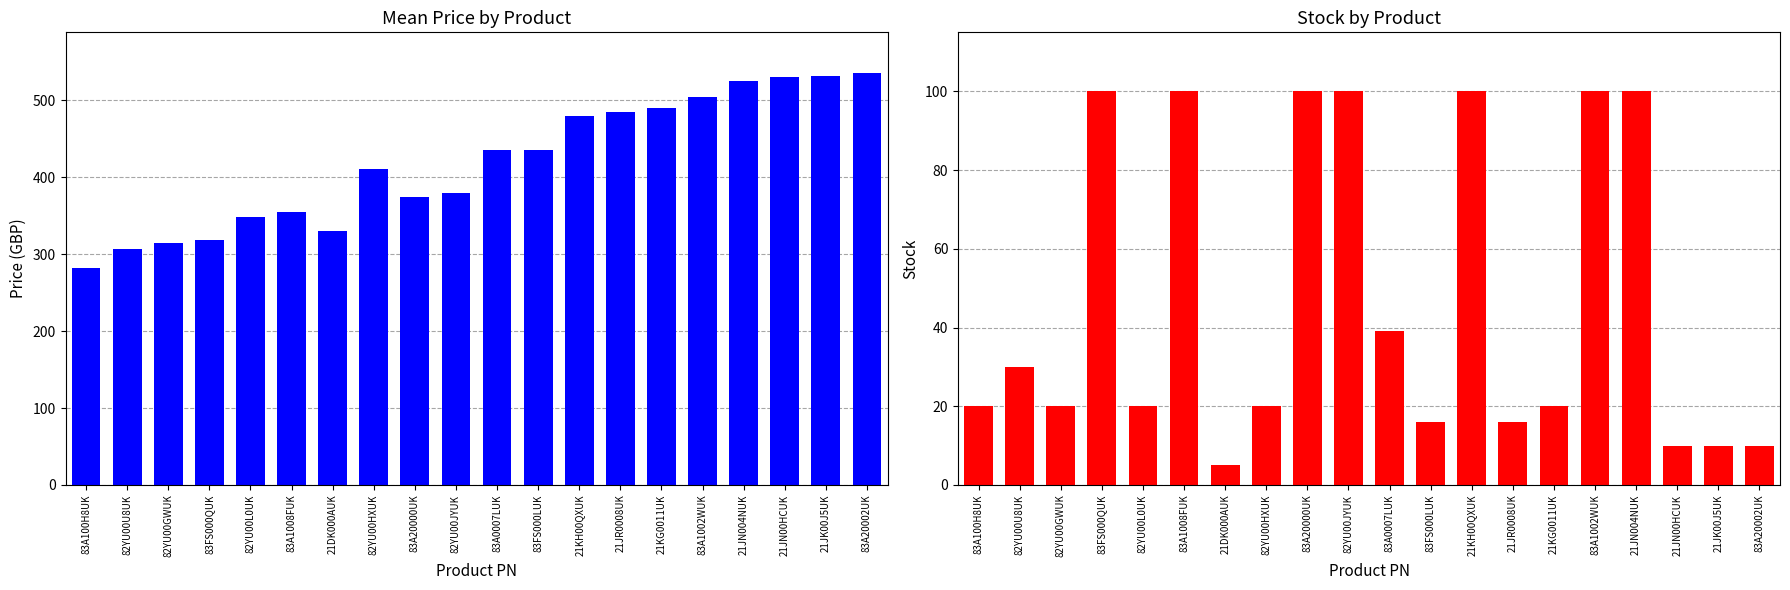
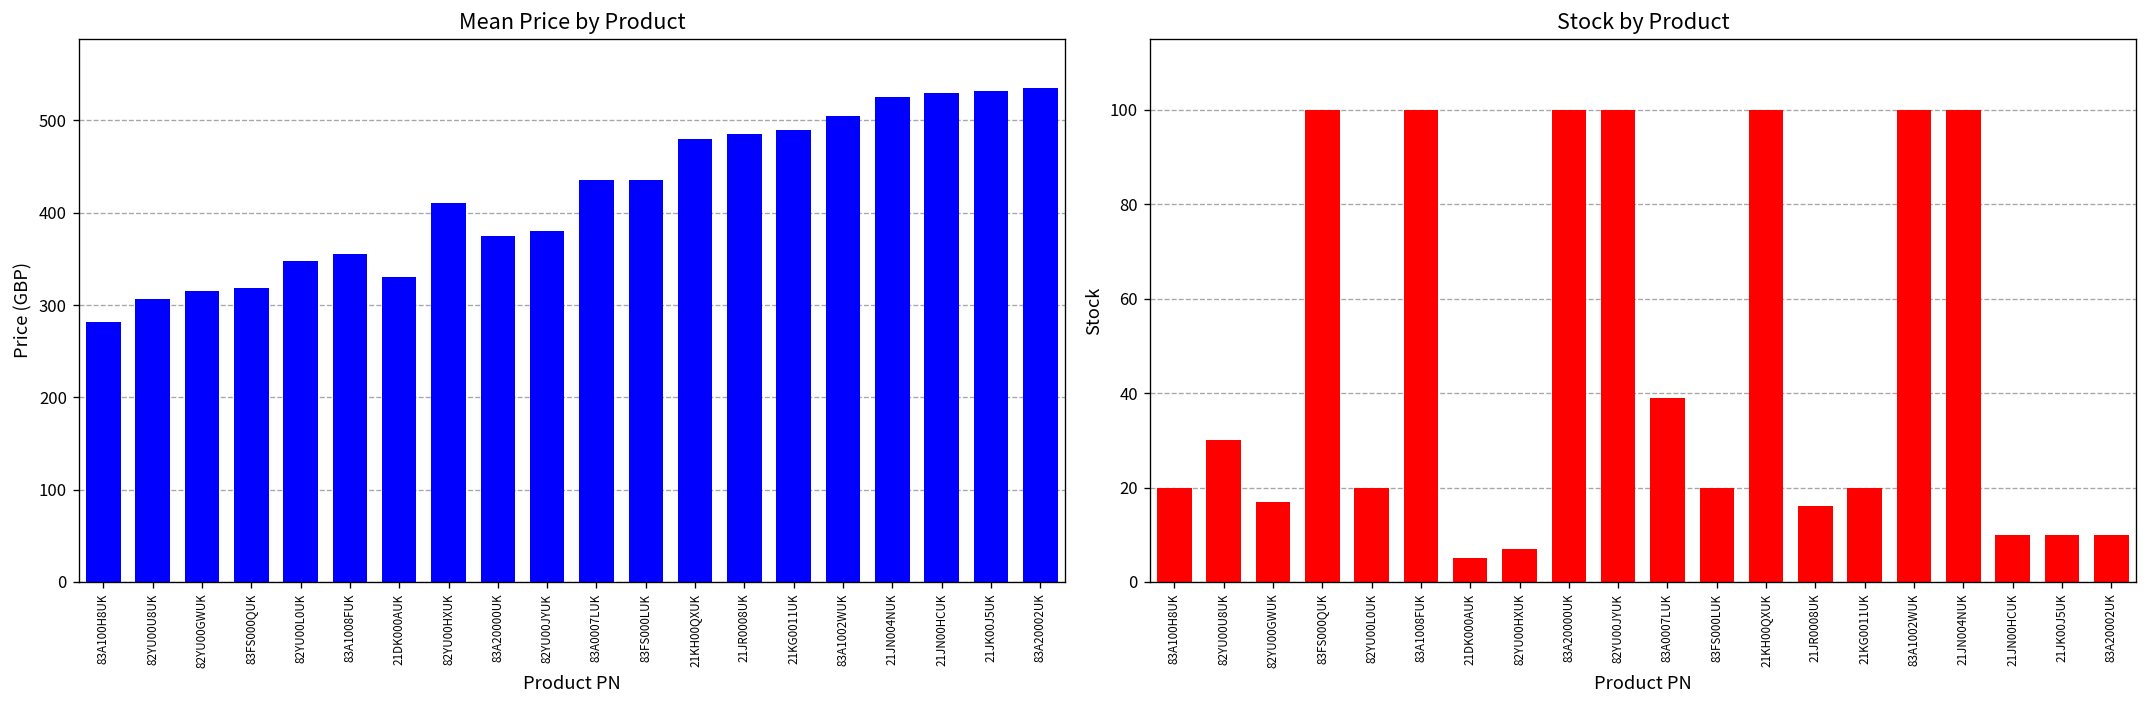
Stock by Product, 82YU00GWUK: 20 -> 17
Stock by Product, 82YU00HXUK: 20 -> 7
Stock by Product, 83FS000LUK: 16 -> 20
